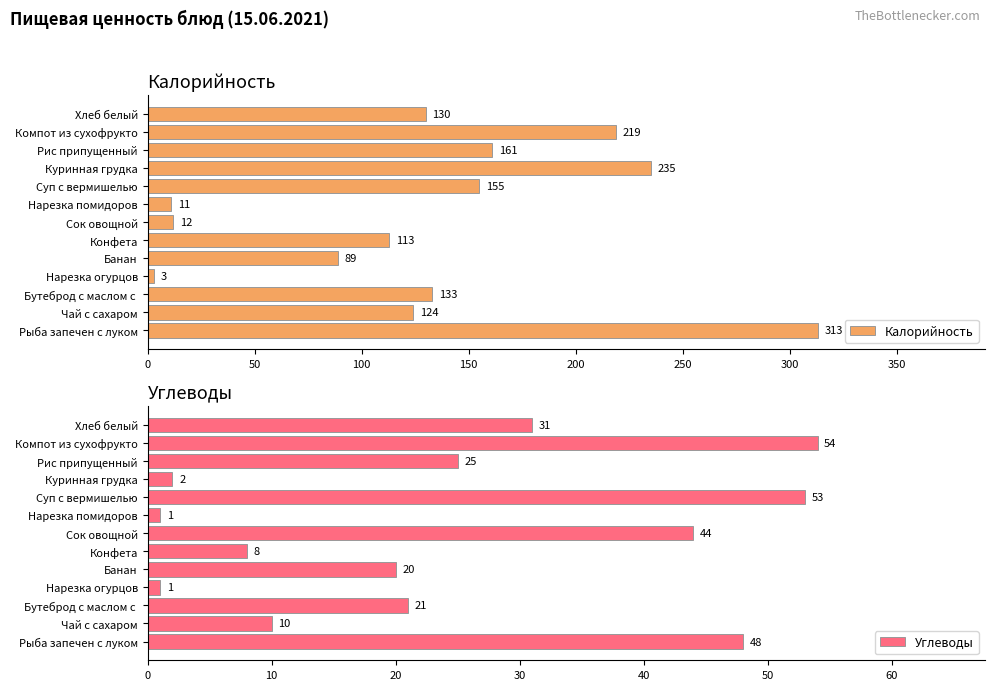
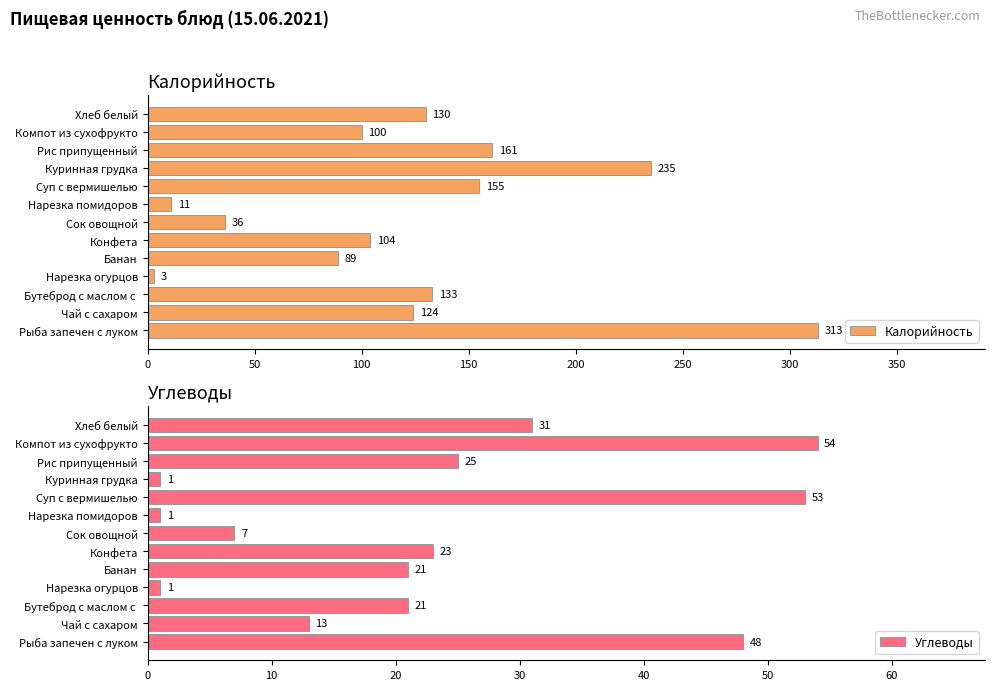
Калорийность, Компот из сухофрукто: 219 -> 100
Калорийность, Сок овощной: 12 -> 36
Калорийность, Конфета: 113 -> 104
Углеводы, Куринная грудка: 2 -> 1
Углеводы, Сок овощной: 44 -> 7
Углеводы, Конфета: 8 -> 23
Углеводы, Банан: 20 -> 21
Углеводы, Чай с сахаром: 10 -> 13
